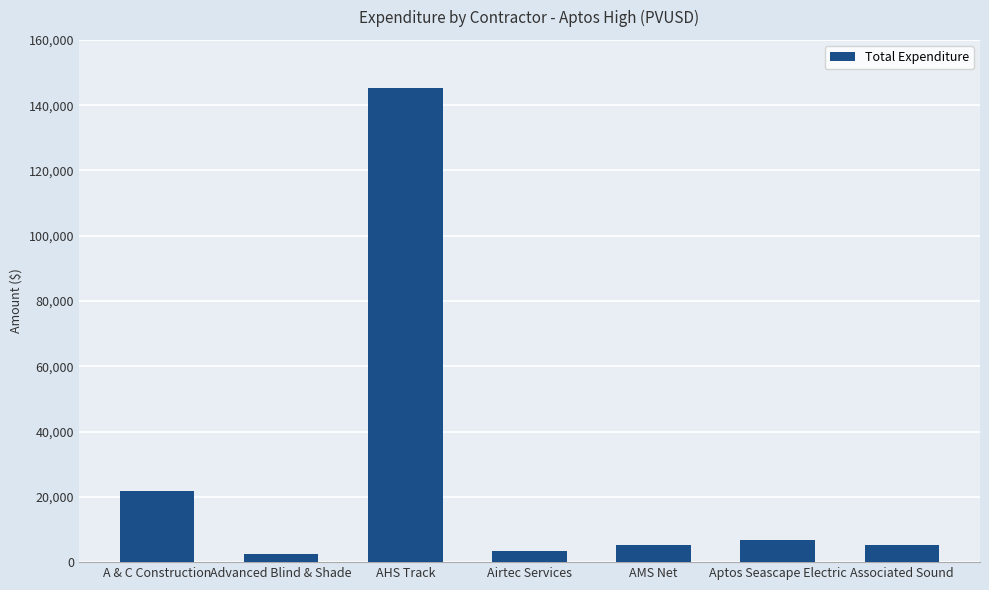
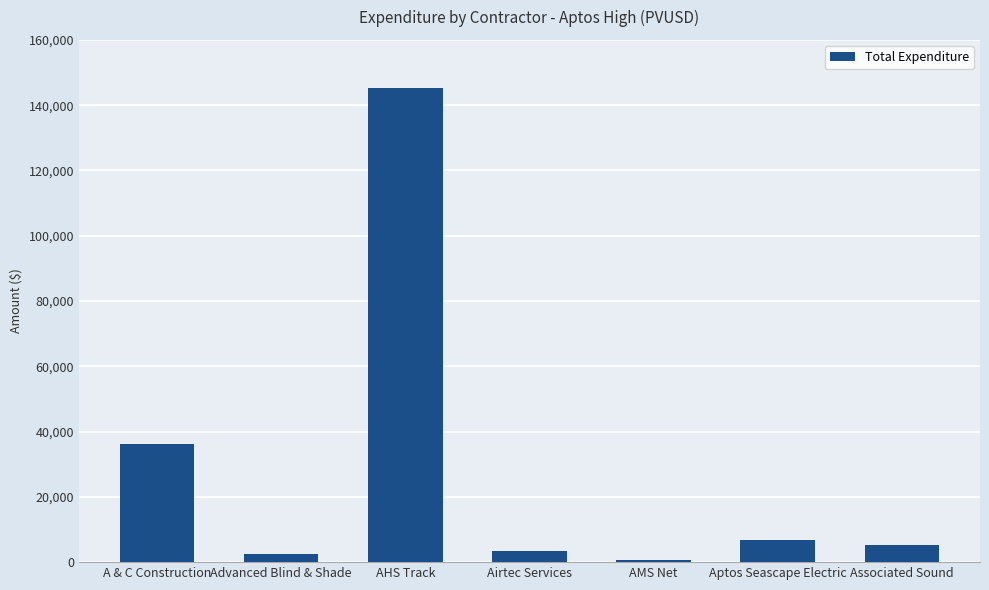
A & C Construction: 22,000 -> 36,000
AMS Net: 5,000 -> 1,000
